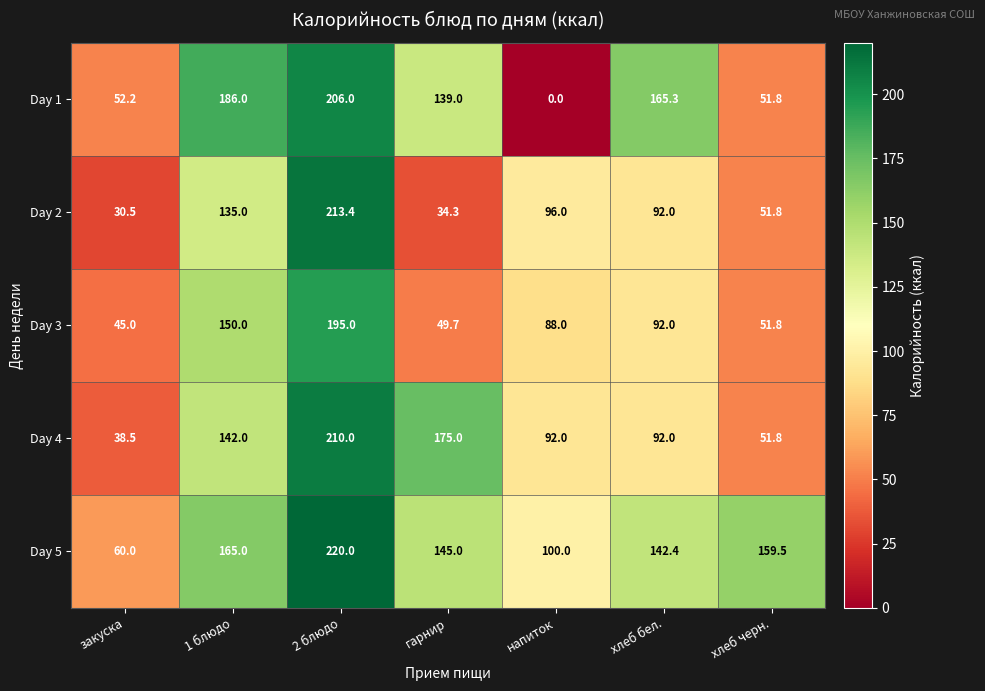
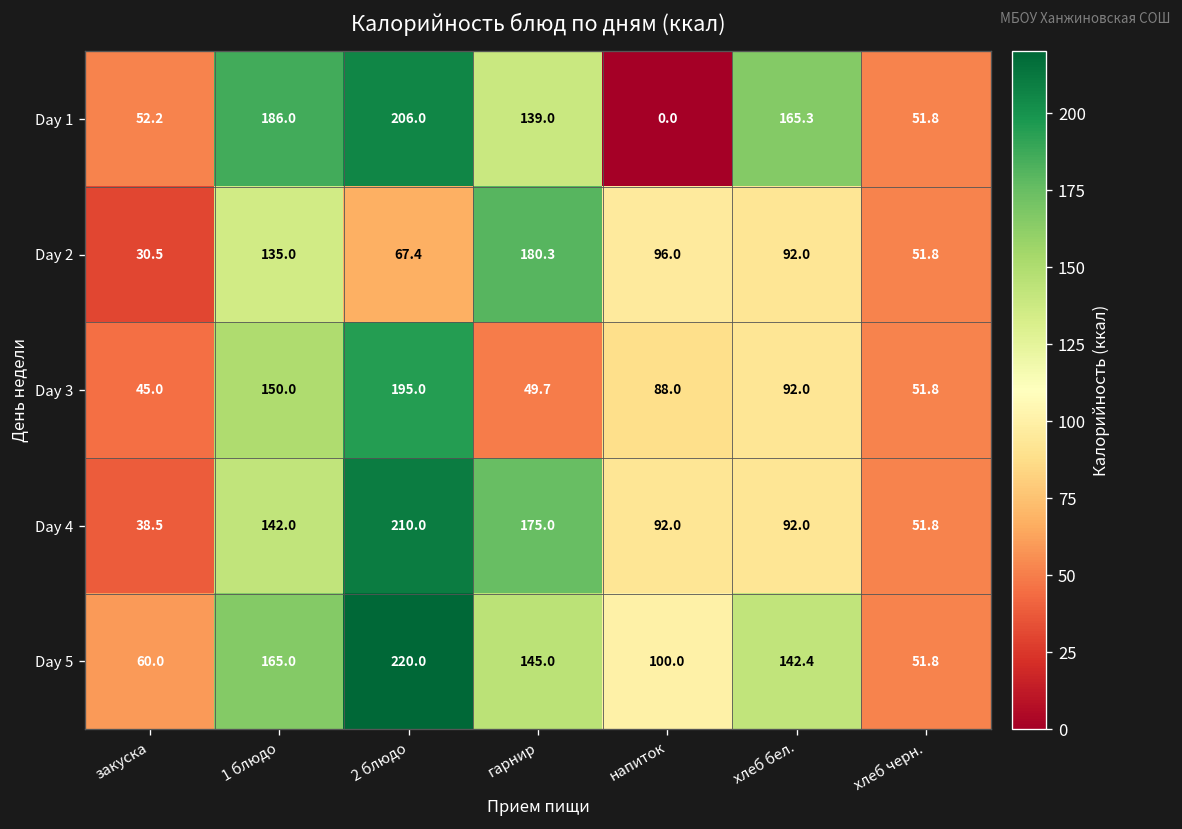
Day 2, 2 блюдо: 213.4 -> 67.4
Day 2, гарнир: 34.3 -> 180.3
Day 5, хлеб черн.: 159.5 -> 51.8
